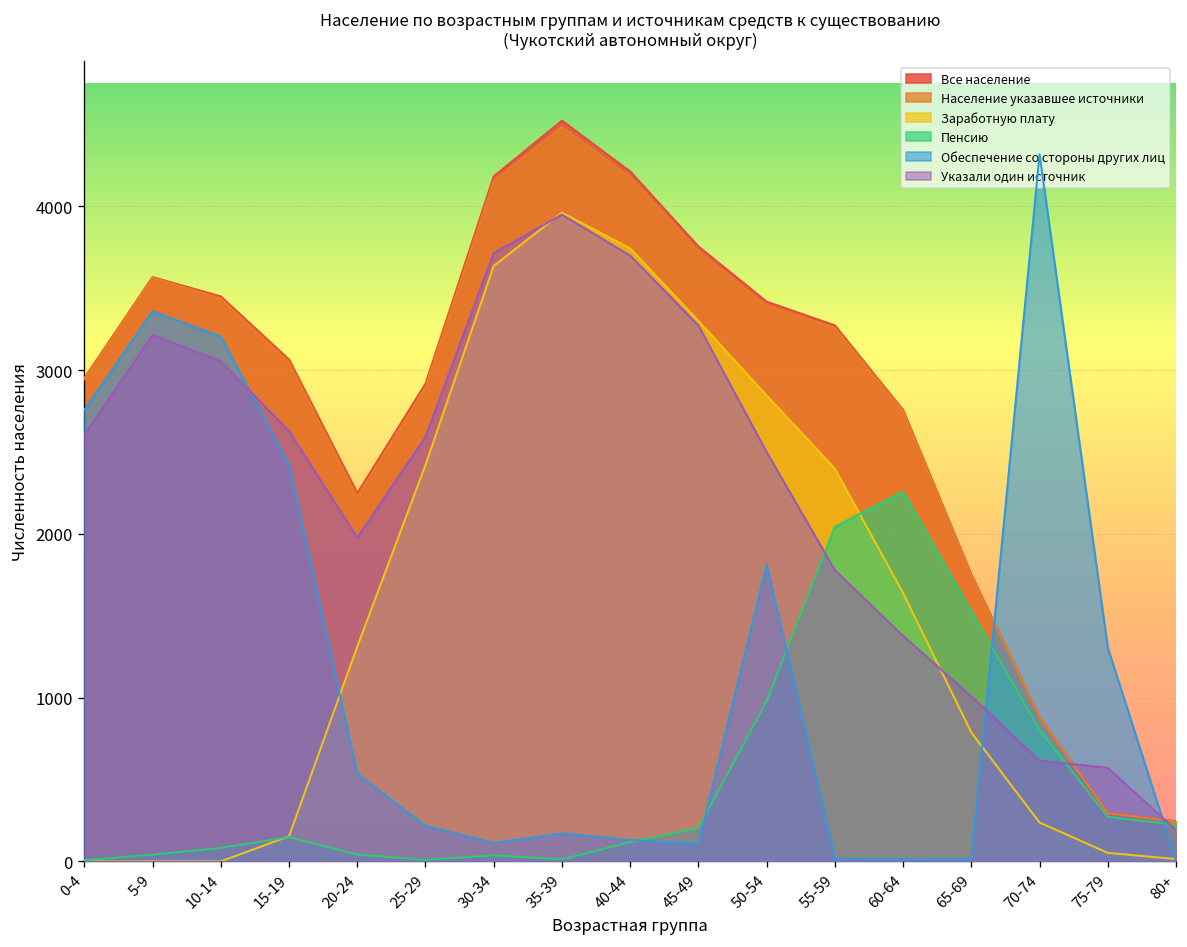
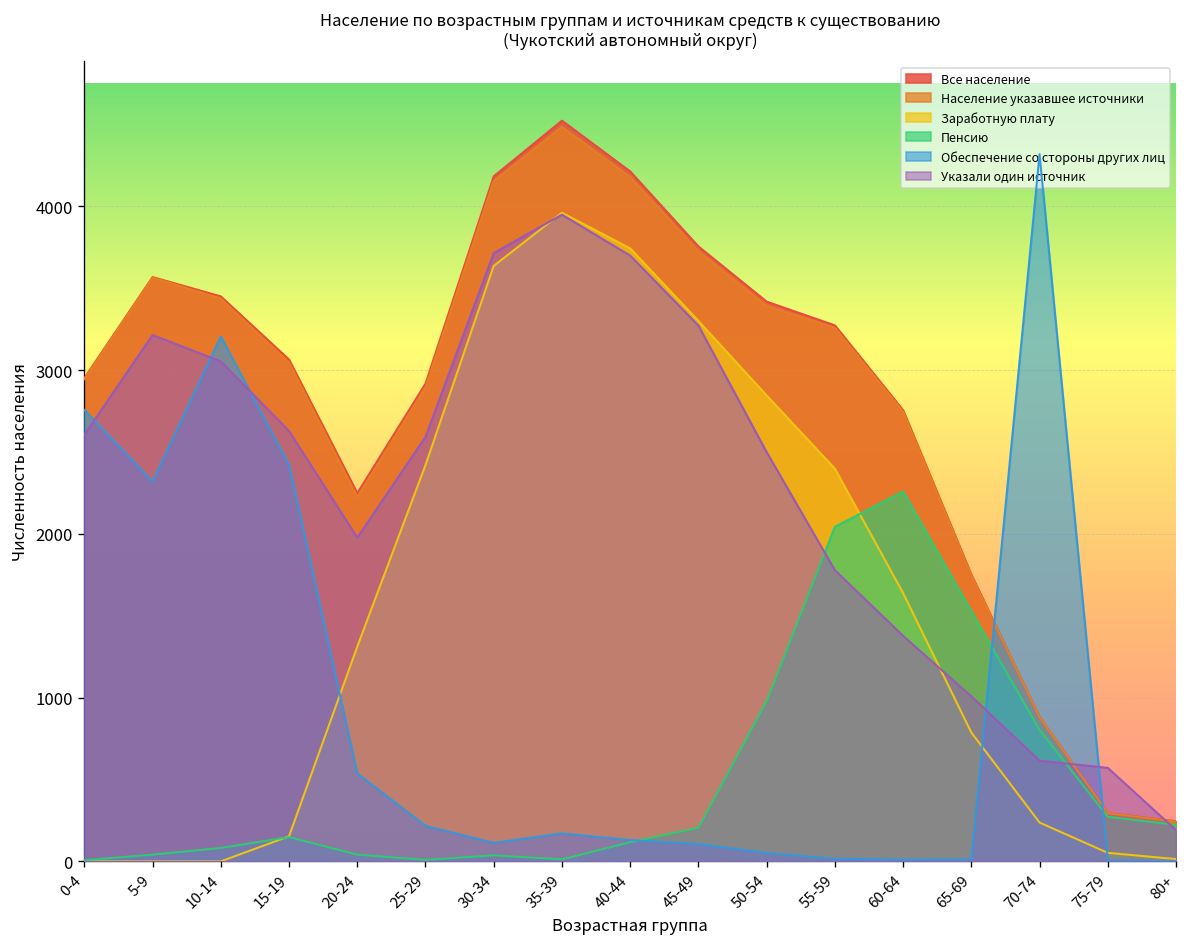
Обеспечение со стороны других лиц, 5-9: 3360 -> 2320
Обеспечение со стороны других лиц, 50-54: 1810 -> 50
Обеспечение со стороны других лиц, 75-79: 1310 -> 10
